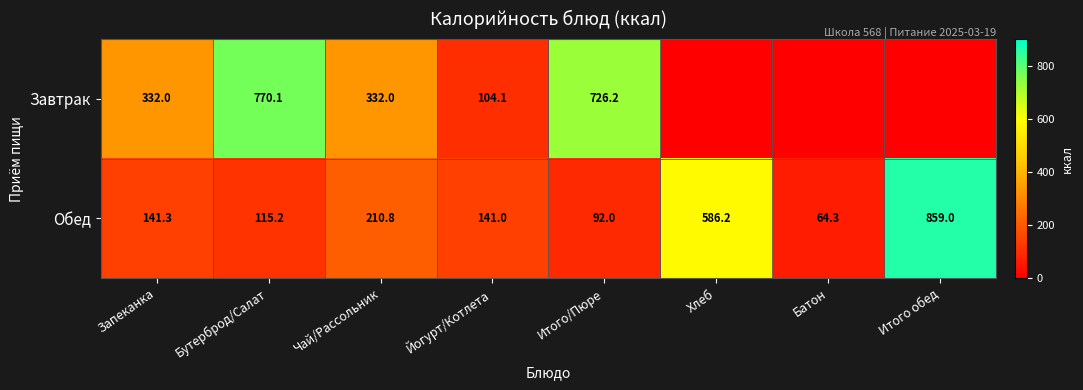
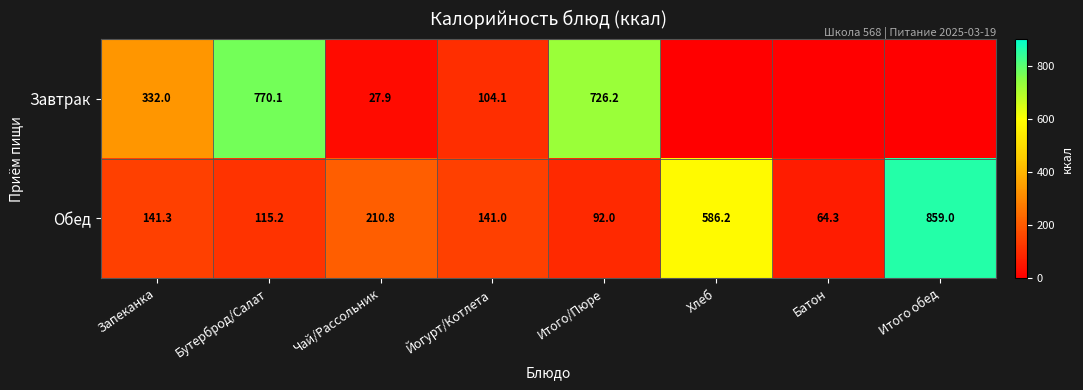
Завтрак, Чай/Рассольник: 332.0 -> 27.9
